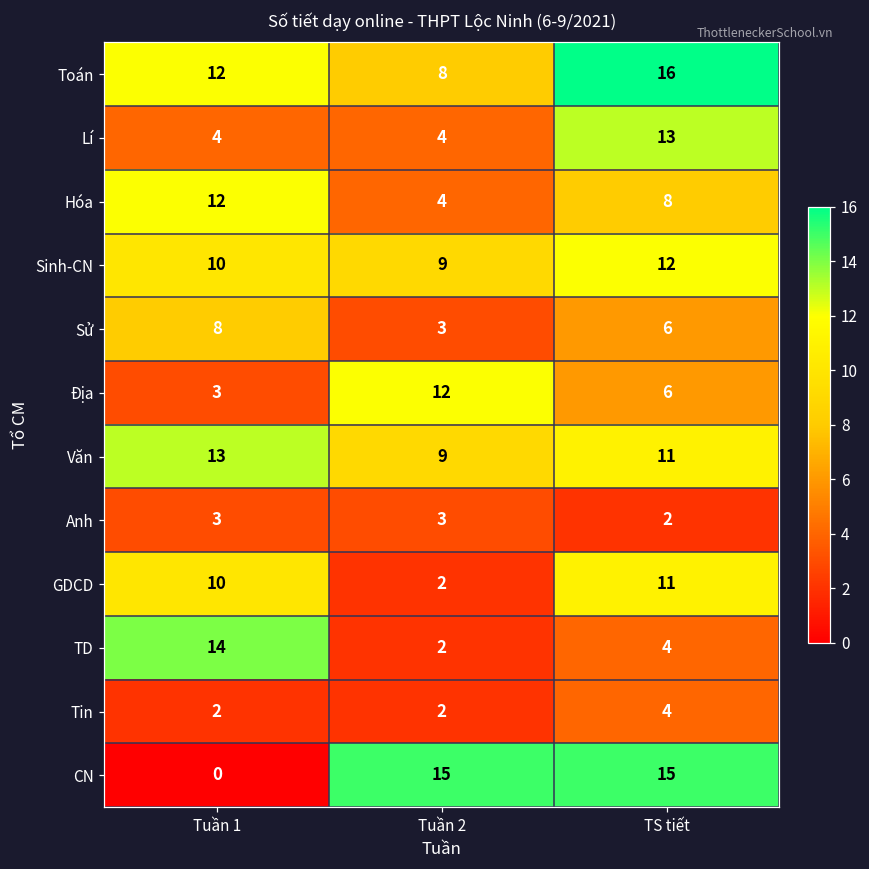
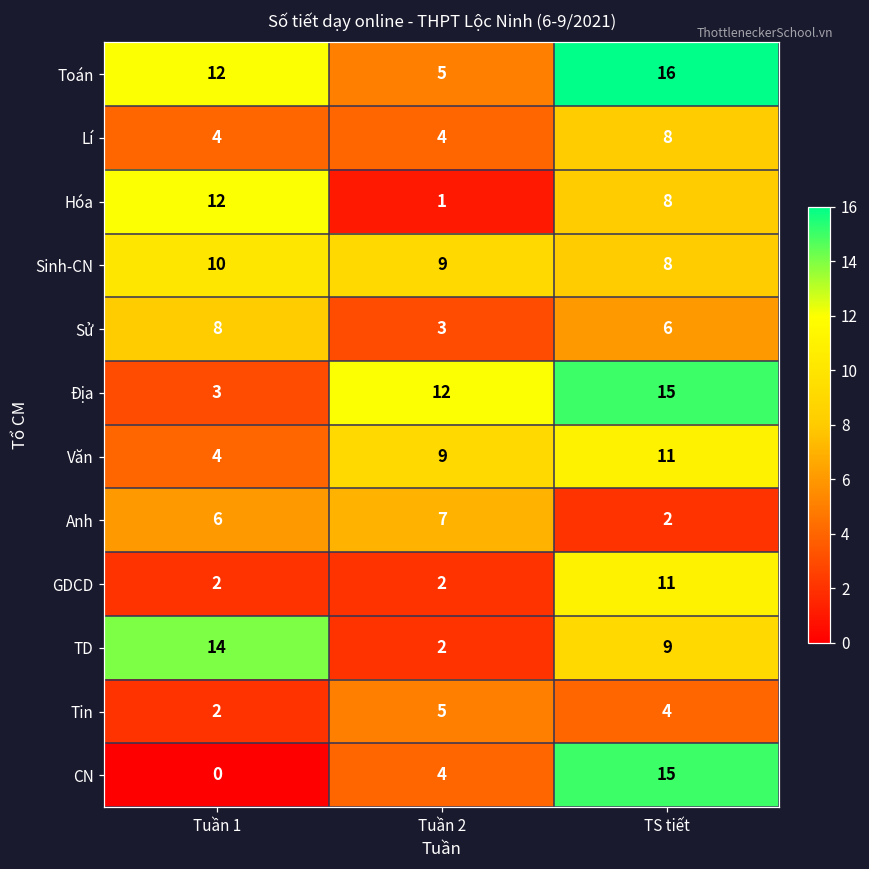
Toán, Tuần 2: 8 -> 5
Lí, TS tiết: 13 -> 8
Hóa, Tuần 2: 4 -> 1
Sinh-CN, TS tiết: 12 -> 8
Địa, TS tiết: 6 -> 15
Văn, Tuần 1: 13 -> 4
Anh, Tuần 1: 3 -> 6
Anh, Tuần 2: 3 -> 7
GDCD, Tuần 1: 10 -> 2
TD, TS tiết: 4 -> 9
Tin, Tuần 2: 2 -> 5
CN, Tuần 2: 15 -> 4
